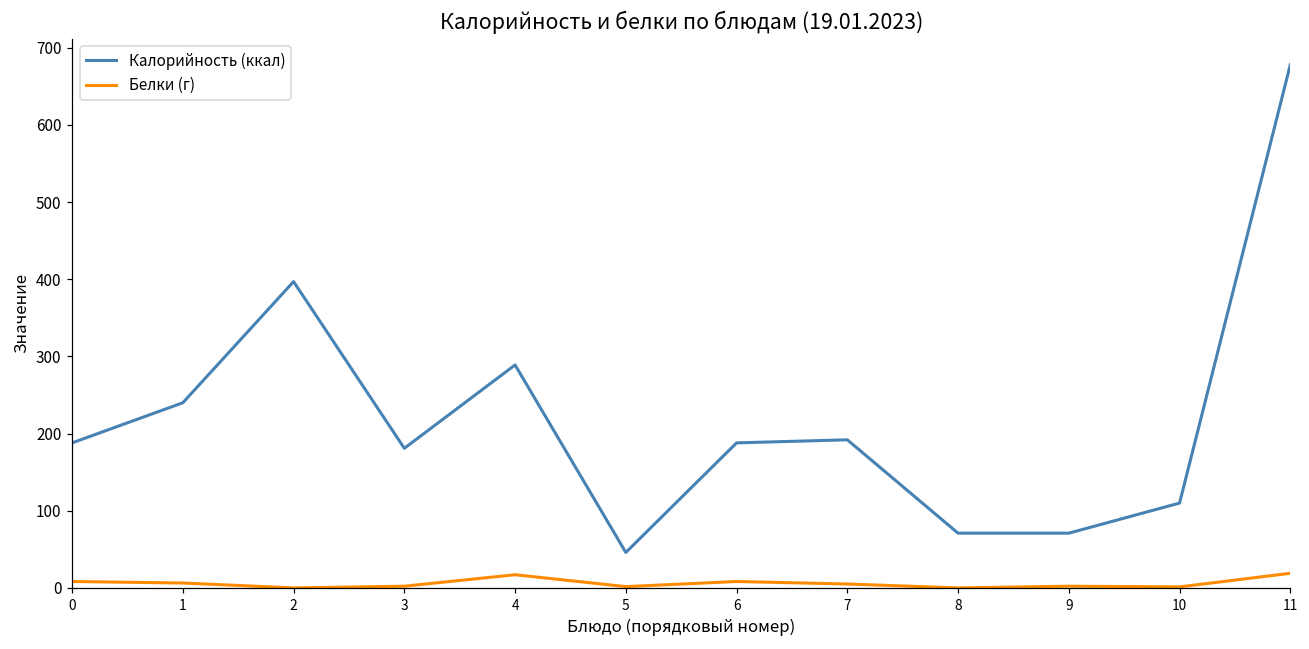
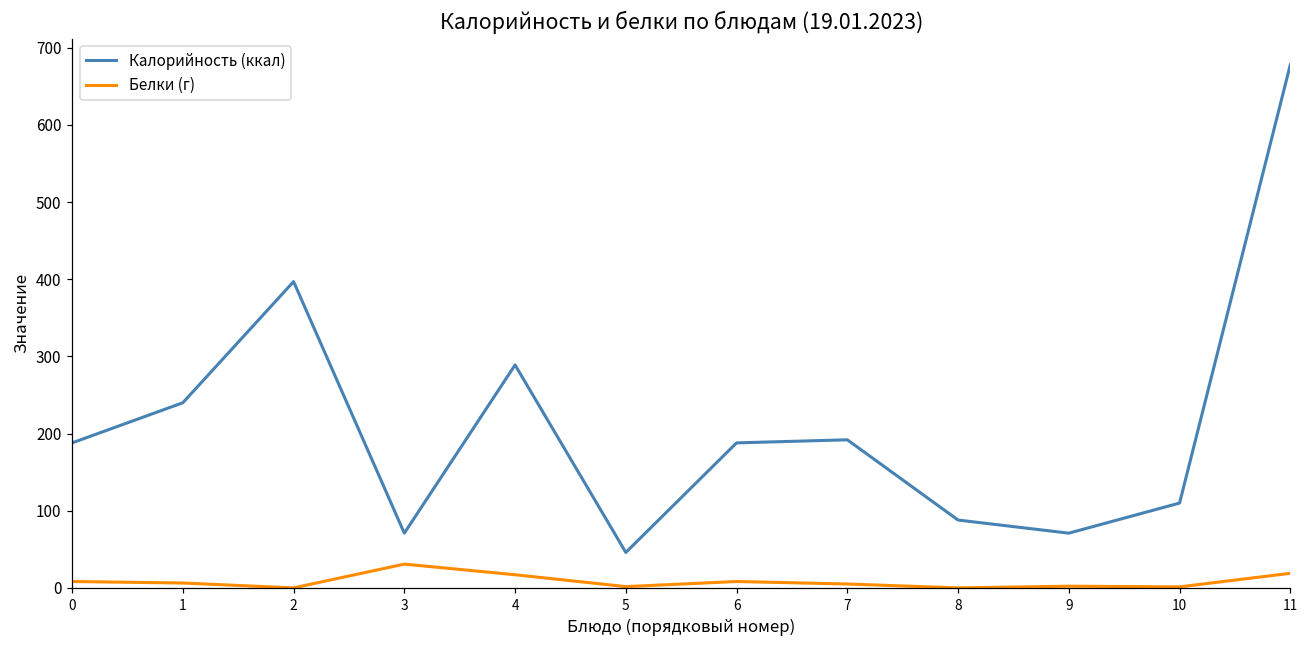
Калорийность (ккал), 3: 180 -> 70
Белки (г), 3: 0 -> 30
Калорийность (ккал), 8: 70 -> 90
